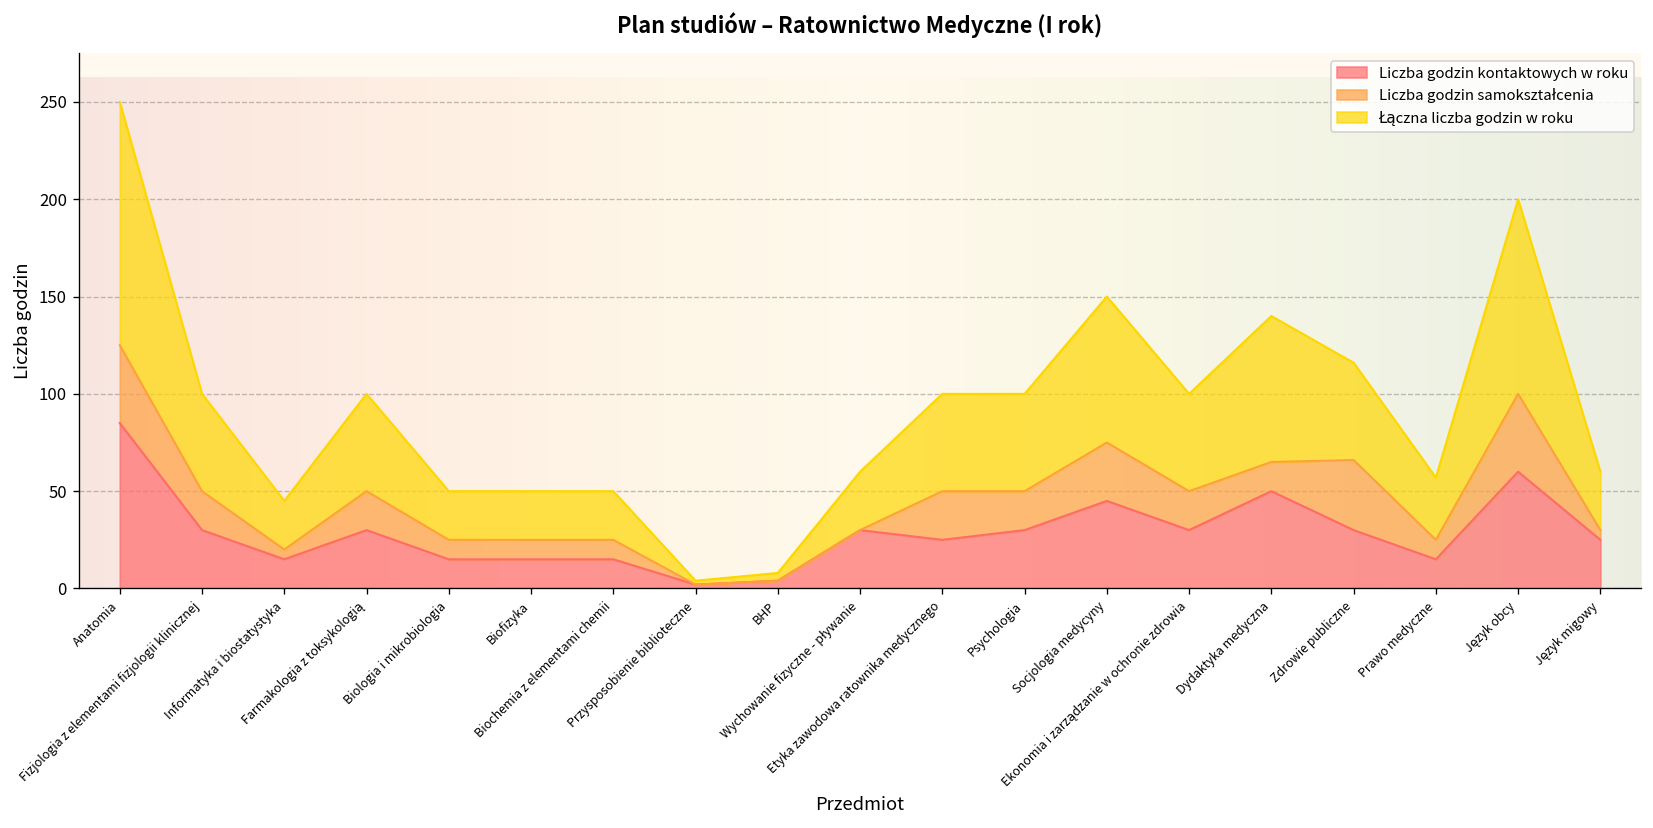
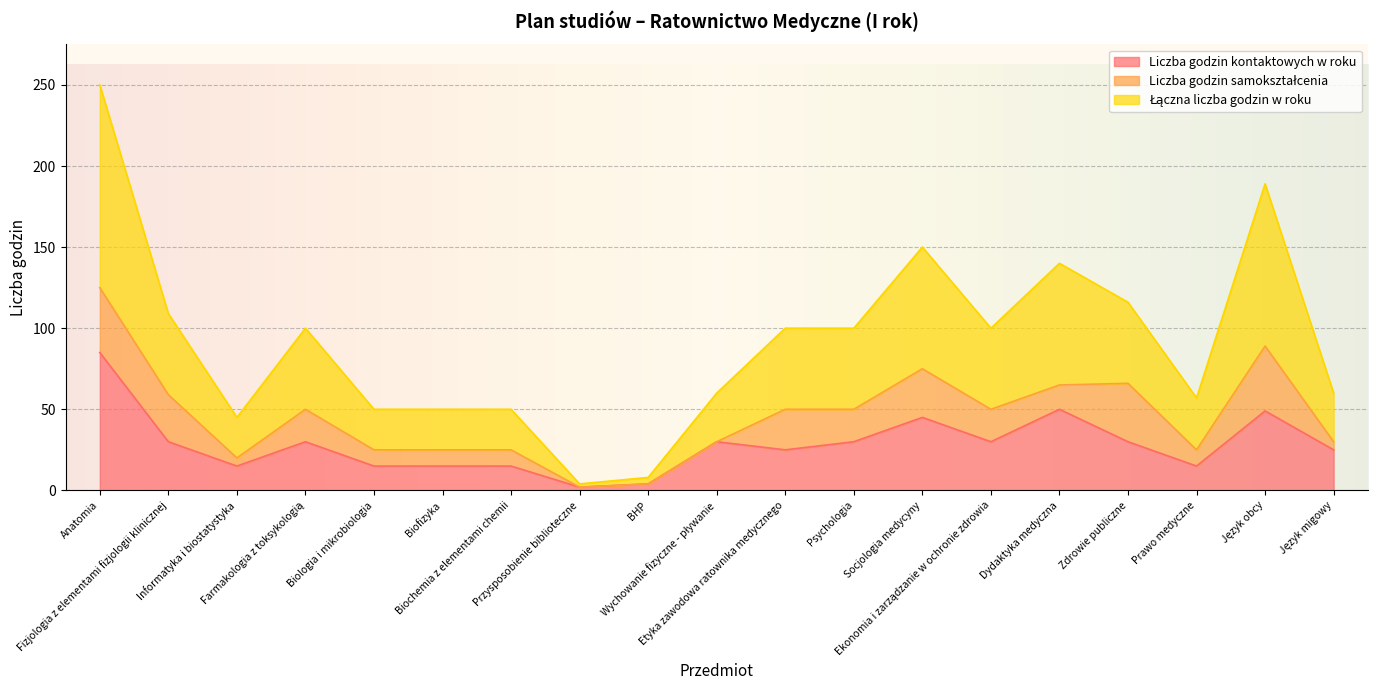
Liczba godzin samokształcenia, Fizjologia z elementami fizjologii klinicznej: 20 -> 29
Liczba godzin kontaktowych w roku, Język obcy: 60 -> 49
